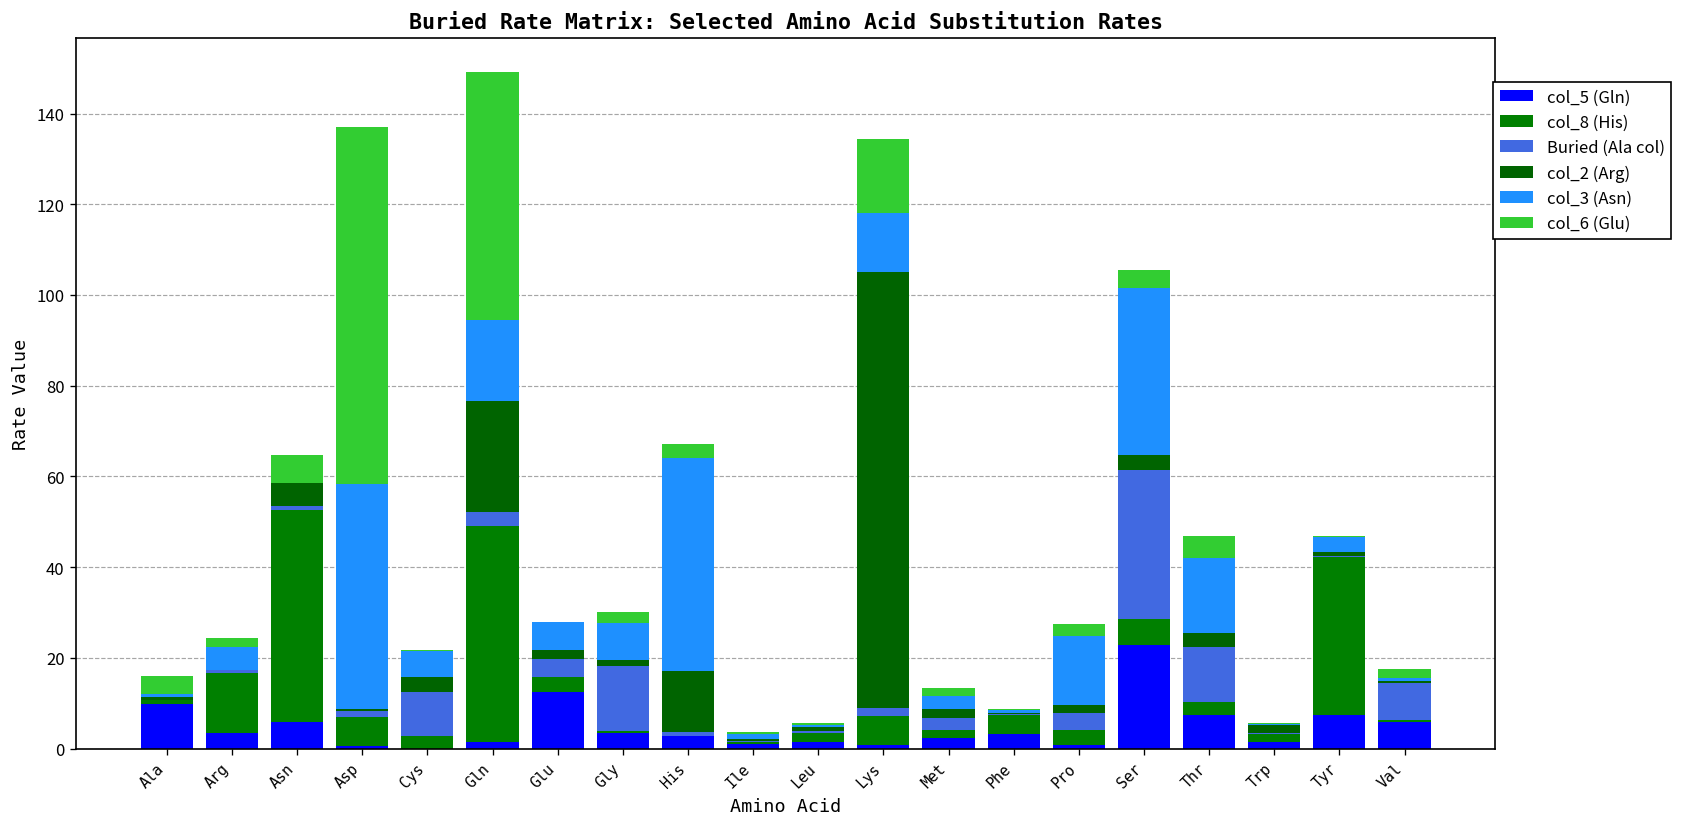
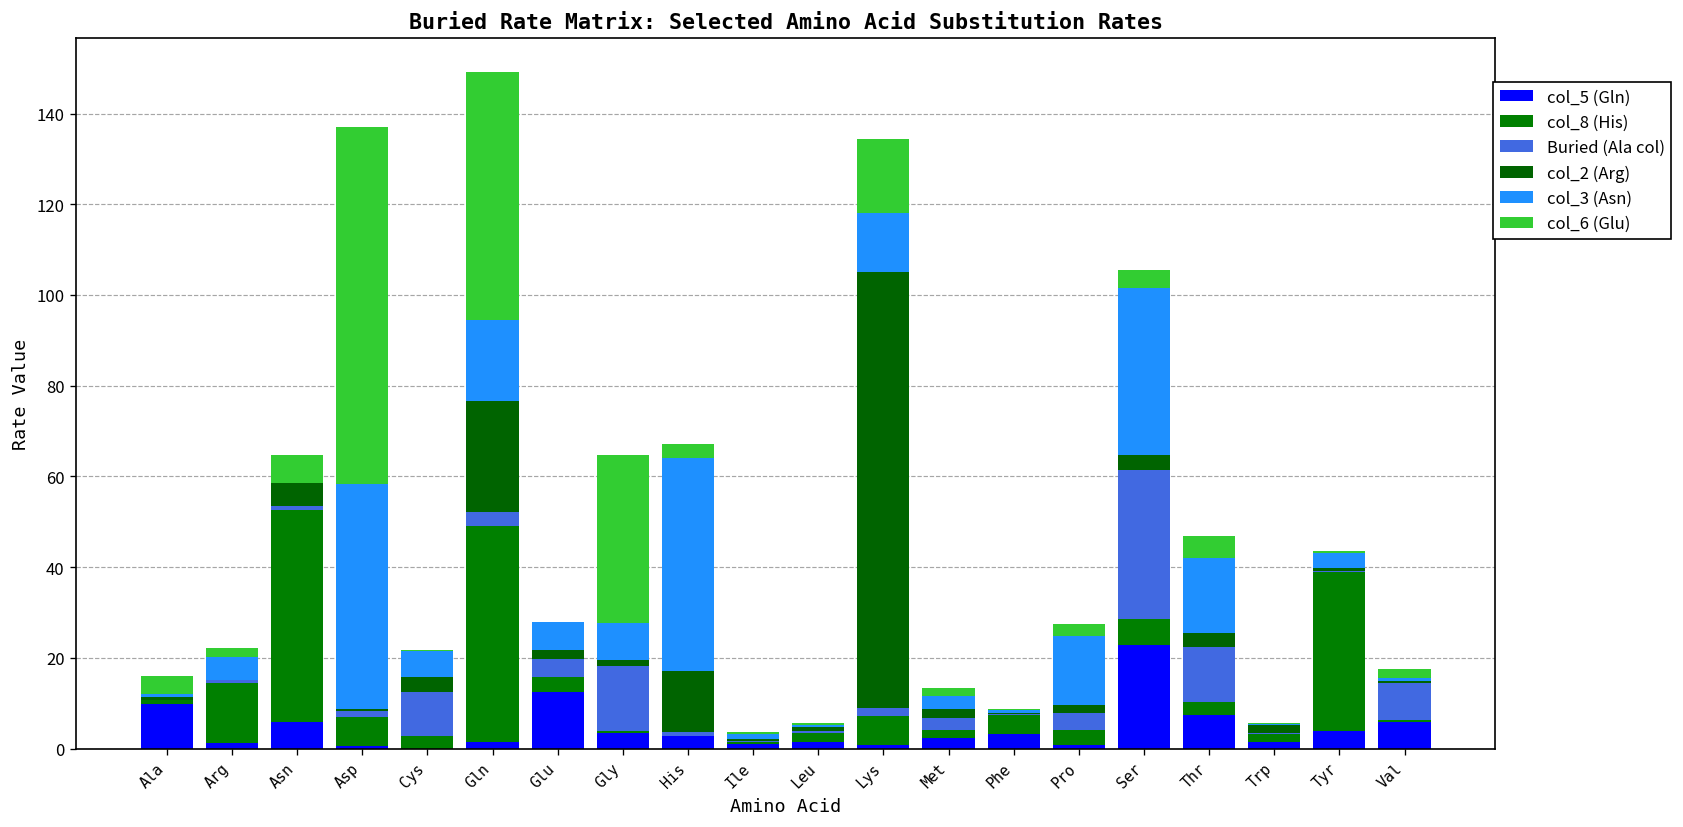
col_5 (Gln), Arg: 3 -> 1
col_6 (Glu), Gly: 3 -> 37
col_5 (Gln), Tyr: 7 -> 4
